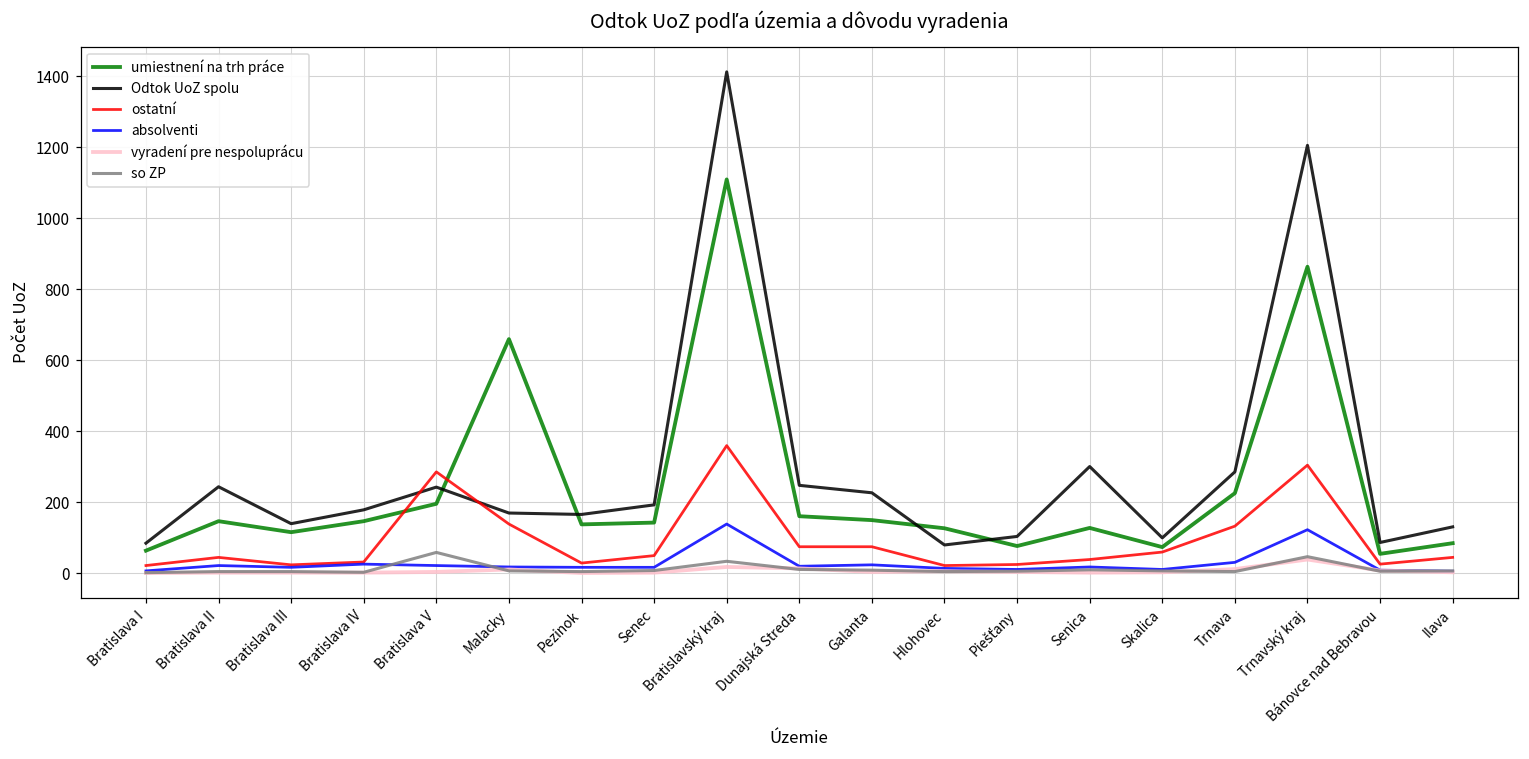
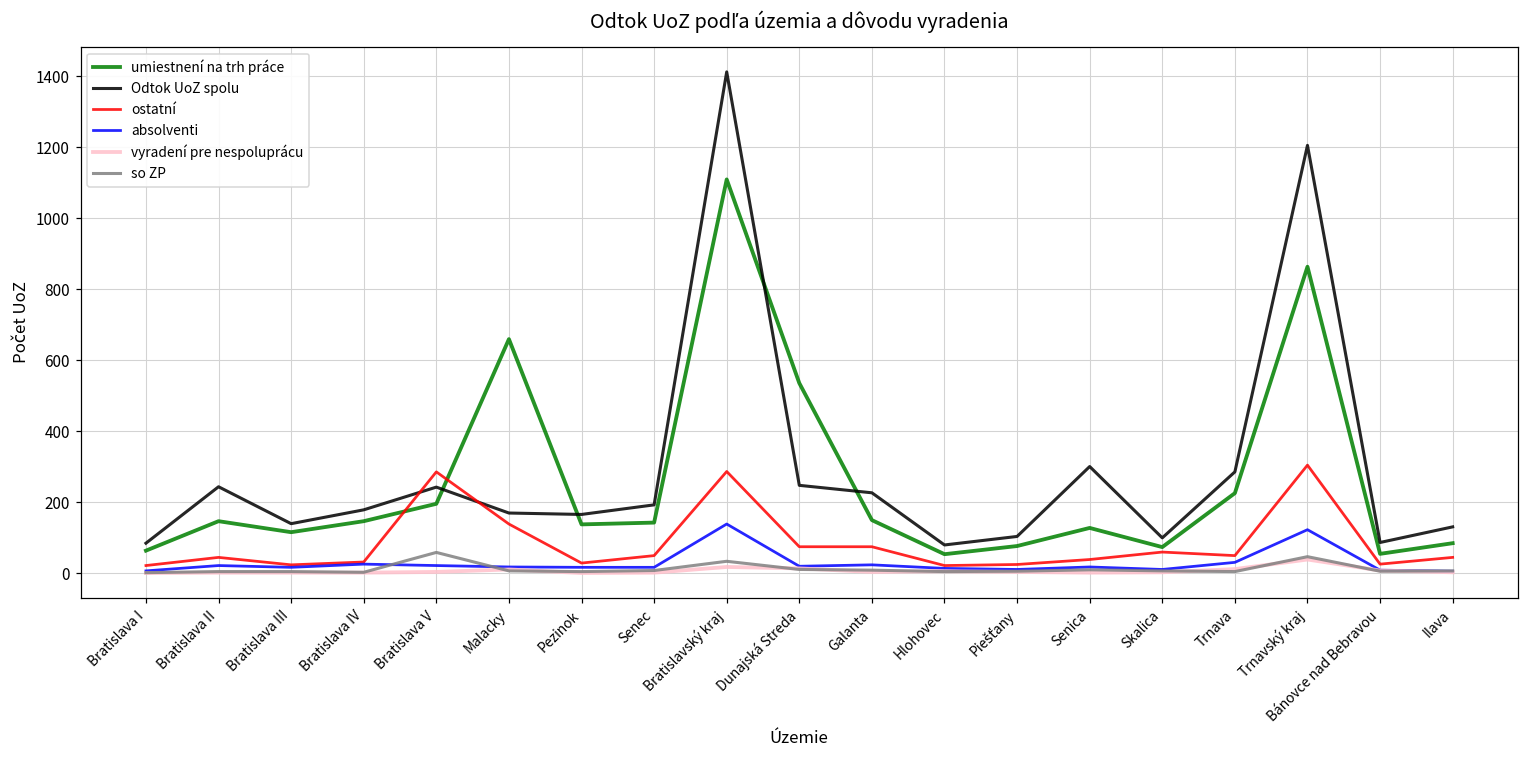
ostatní, Bratislavský kraj: 360 -> 290
umiestnení na trh práce, Dunajská Streda: 160 -> 540
umiestnení na trh práce, Hlohovec: 130 -> 50
ostatní, Trnava: 130 -> 50
